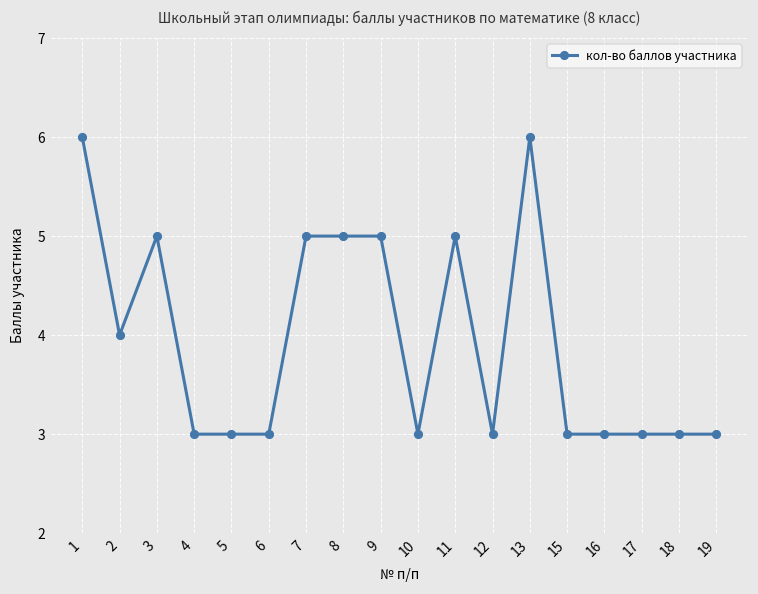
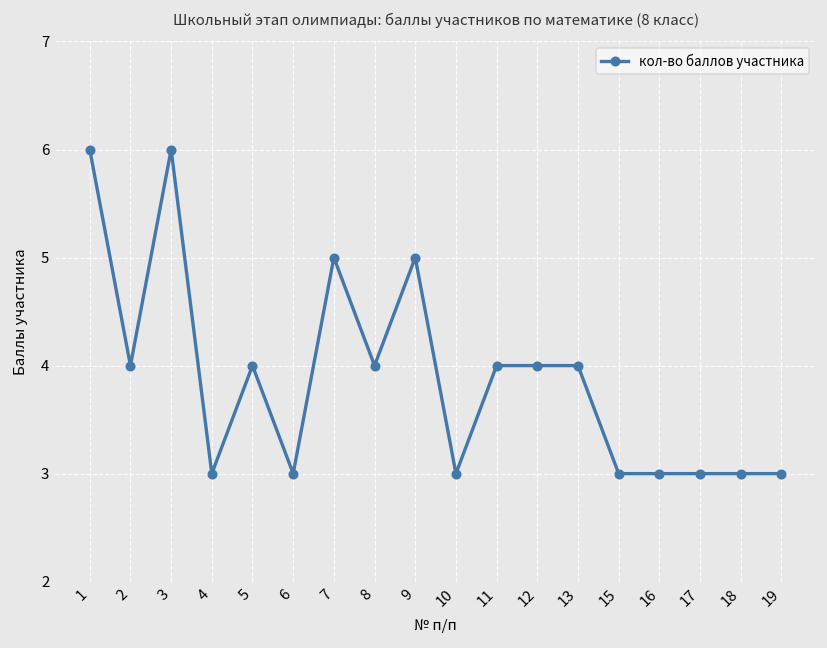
3: 5 -> 6
5: 3 -> 4
8: 5 -> 4
11: 5 -> 4
12: 3 -> 4
13: 6 -> 4
